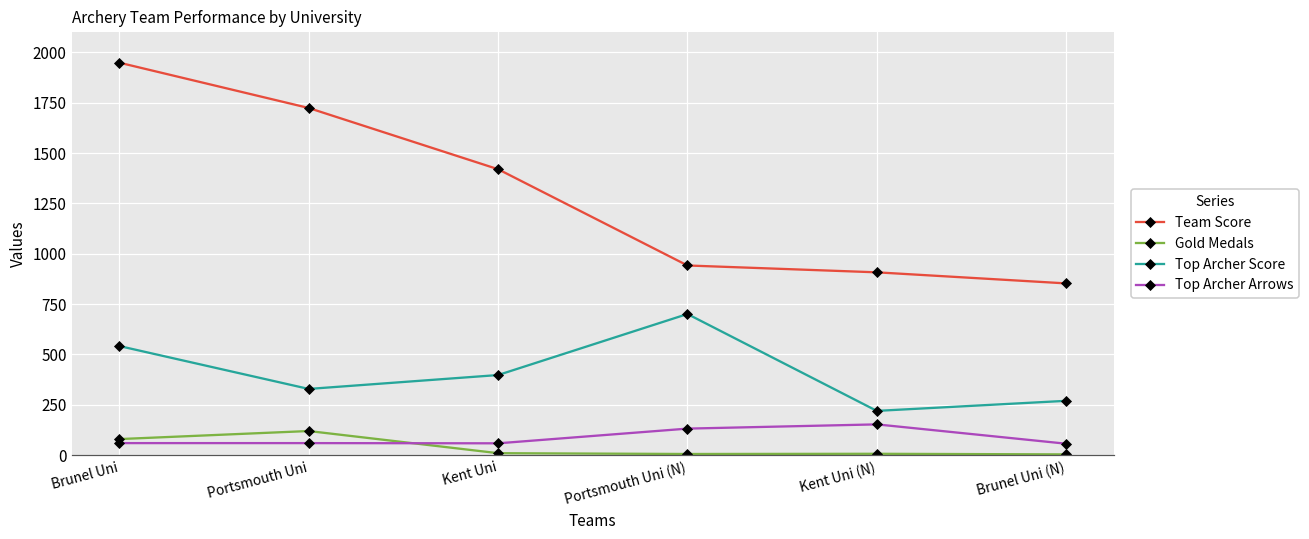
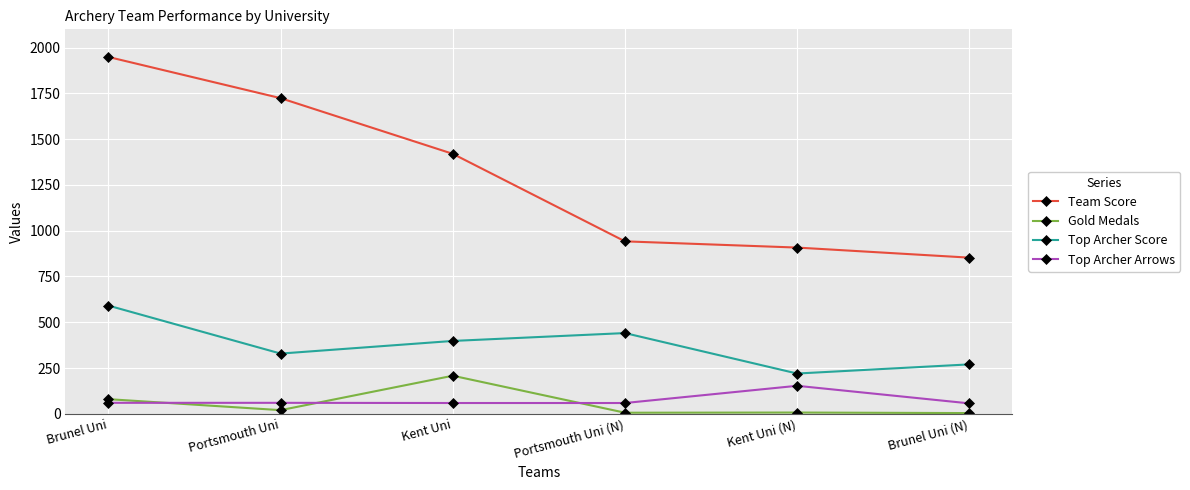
Top Archer Score, Brunel Uni: 540 -> 590
Gold Medals, Portsmouth Uni: 120 -> 20
Gold Medals, Kent Uni: 10 -> 210
Top Archer Score, Portsmouth Uni (N): 700 -> 440
Top Archer Arrows, Portsmouth Uni (N): 130 -> 60
